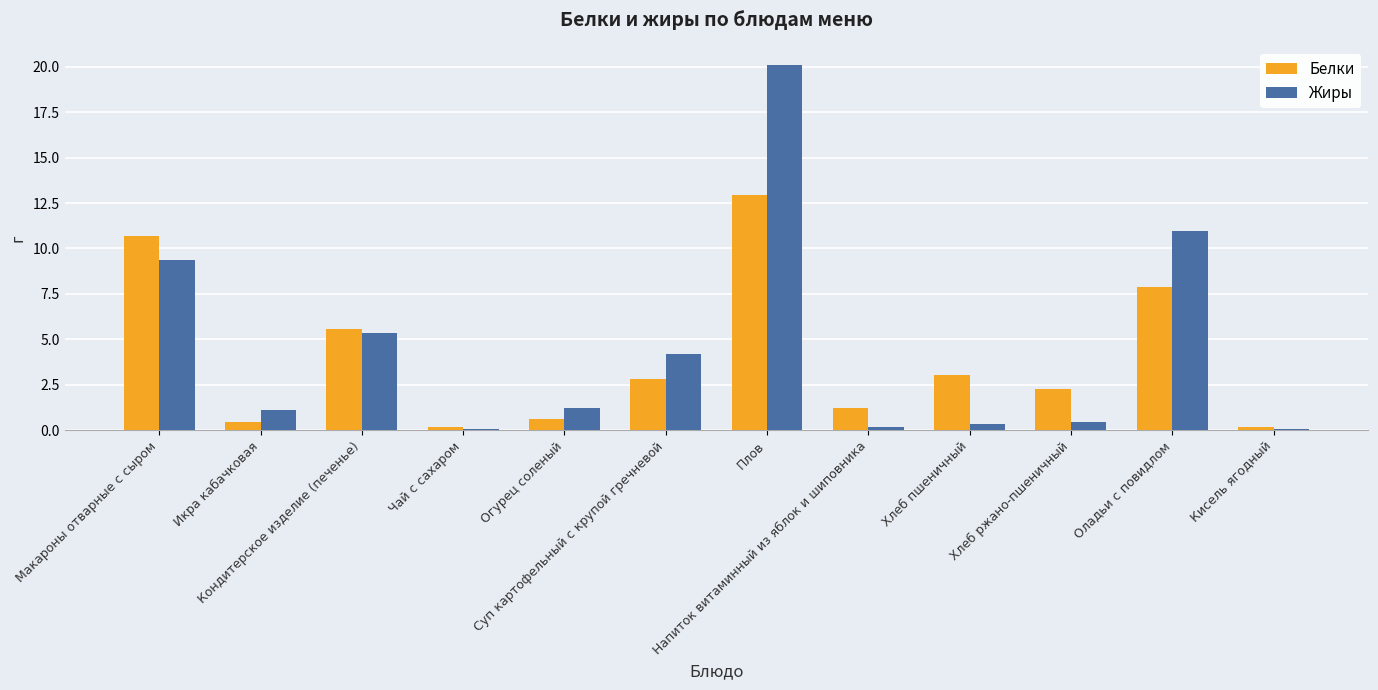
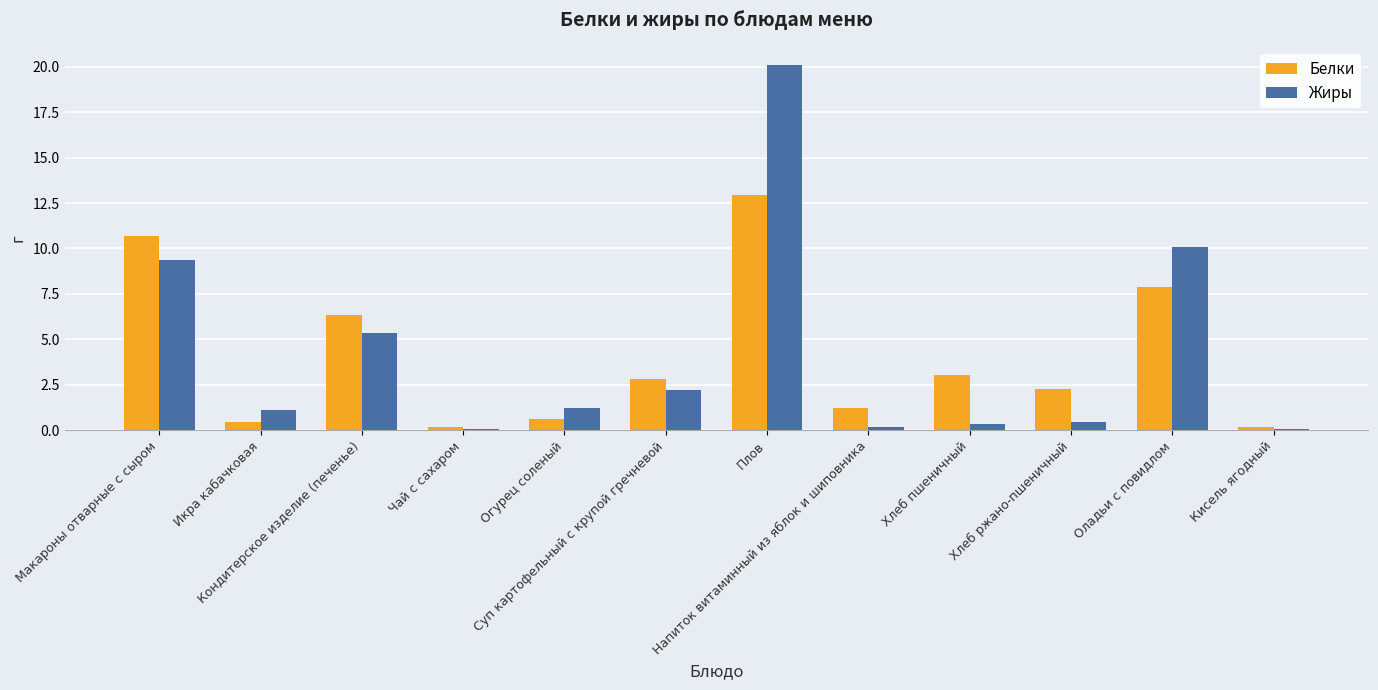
Белки, Кондитерское изделие (печенье): 5.6 -> 6.3
Жиры, Суп картофельный с крупой гречневой: 4.2 -> 2.2
Жиры, Оладьи с повидлом: 11.0 -> 10.1
